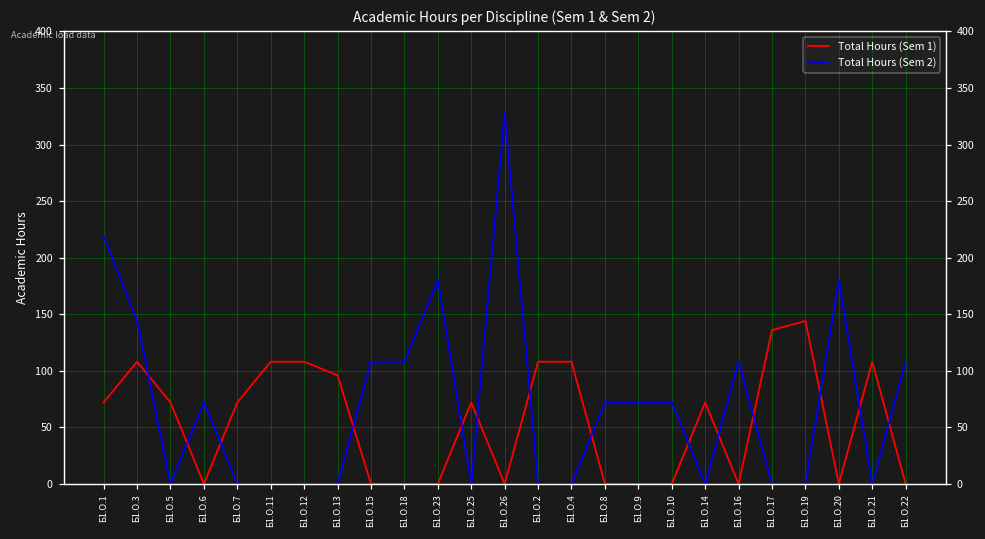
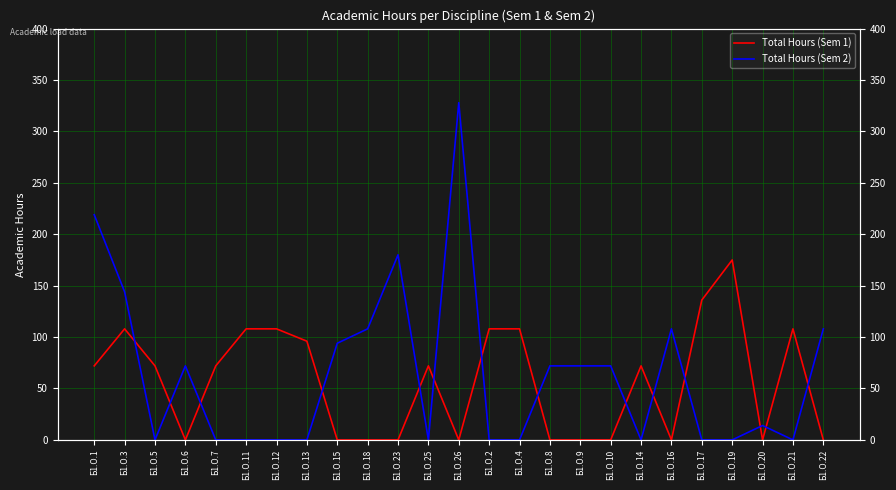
Total Hours (Sem 2), Б1.О.15: 108 -> 94
Total Hours (Sem 1), Б1.О.19: 144 -> 175
Total Hours (Sem 2), Б1.О.20: 180 -> 14
